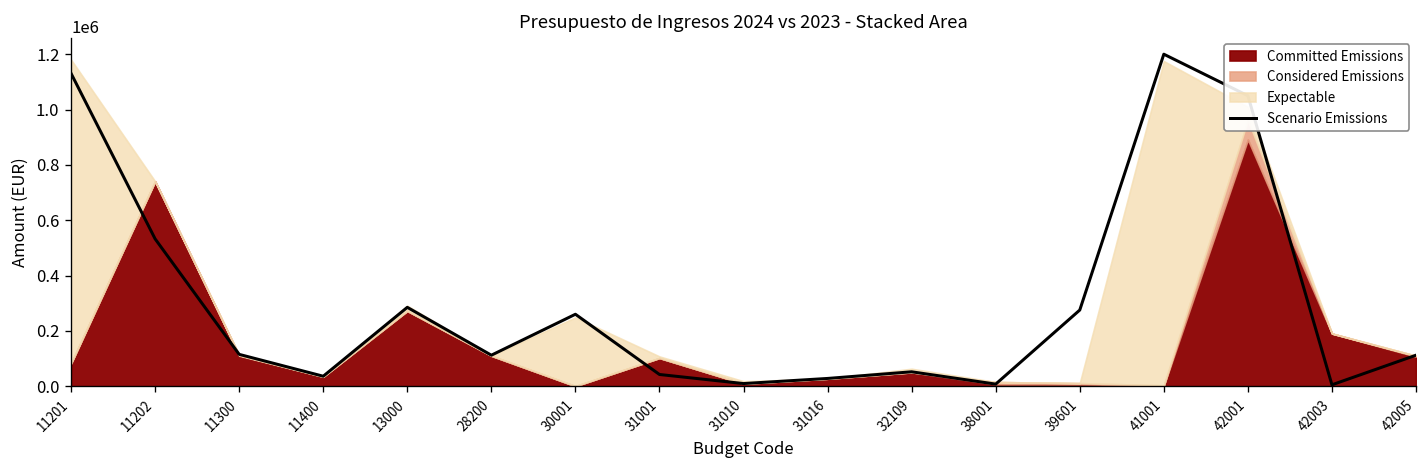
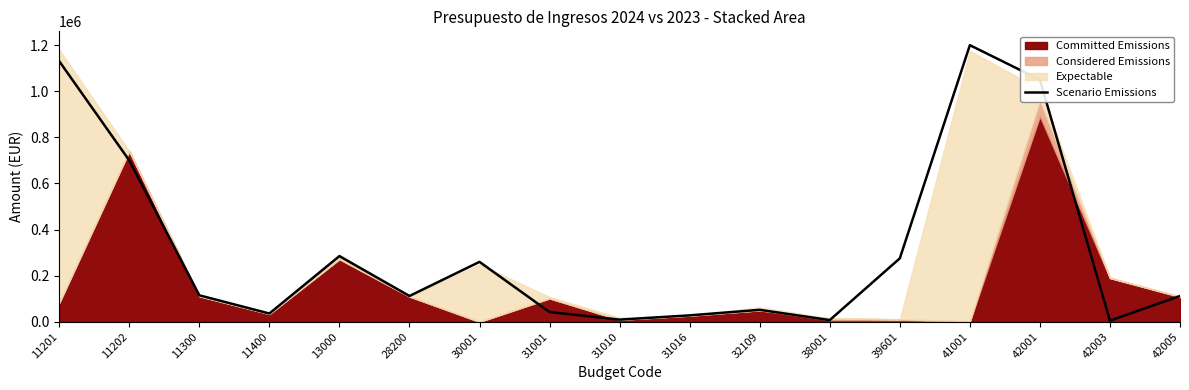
Scenario Emissions, 11202: 530000 -> 700000
